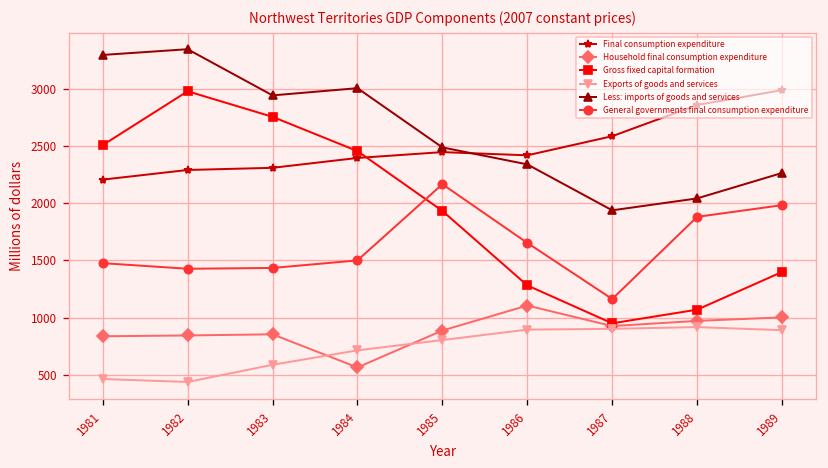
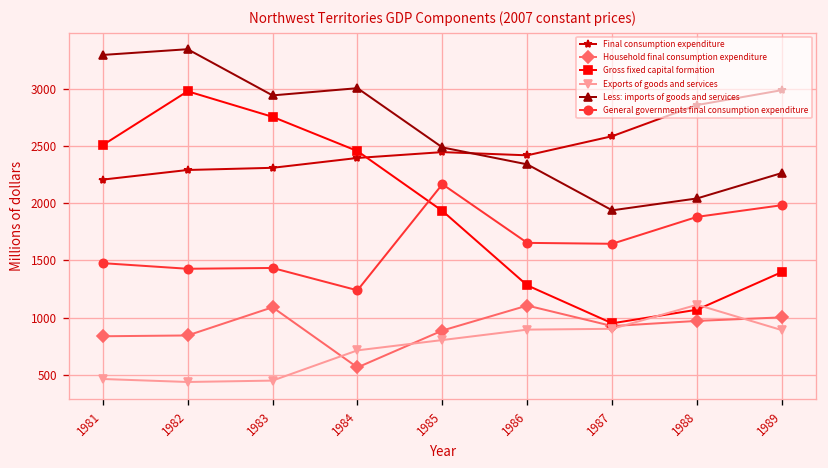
Household final consumption expenditure, 1983: 900 -> 1100
Exports of goods and services, 1983: 600 -> 500
General governments final consumption expenditure, 1984: 1500 -> 1200
General governments final consumption expenditure, 1987: 1200 -> 1600
Exports of goods and services, 1988: 900 -> 1100
